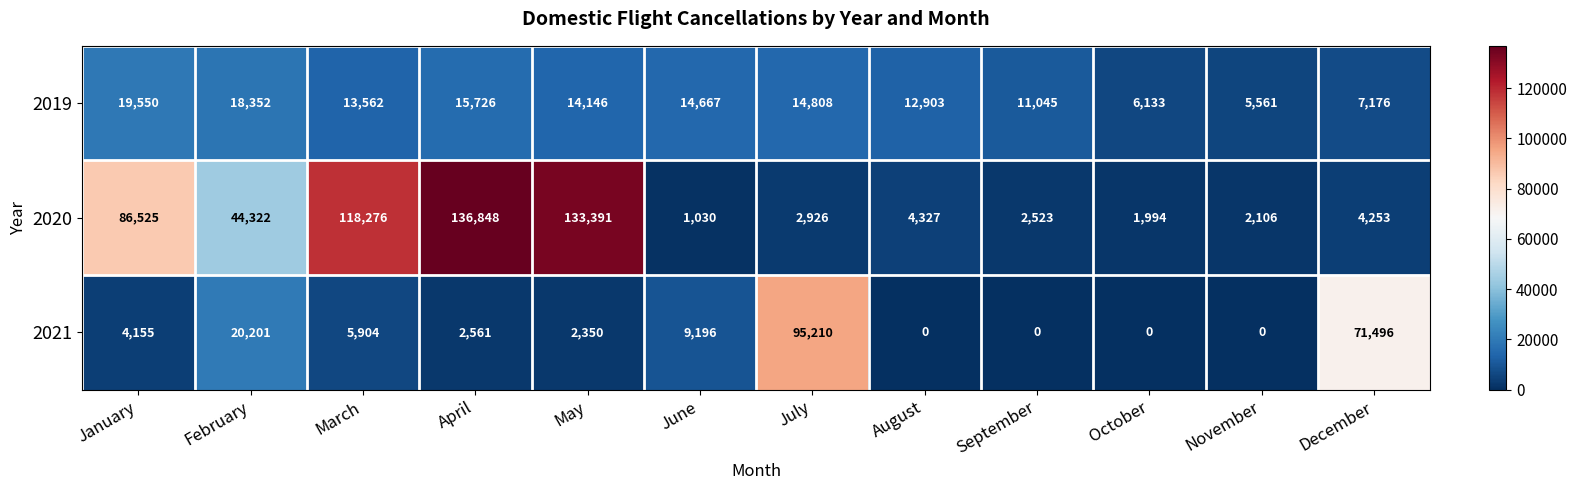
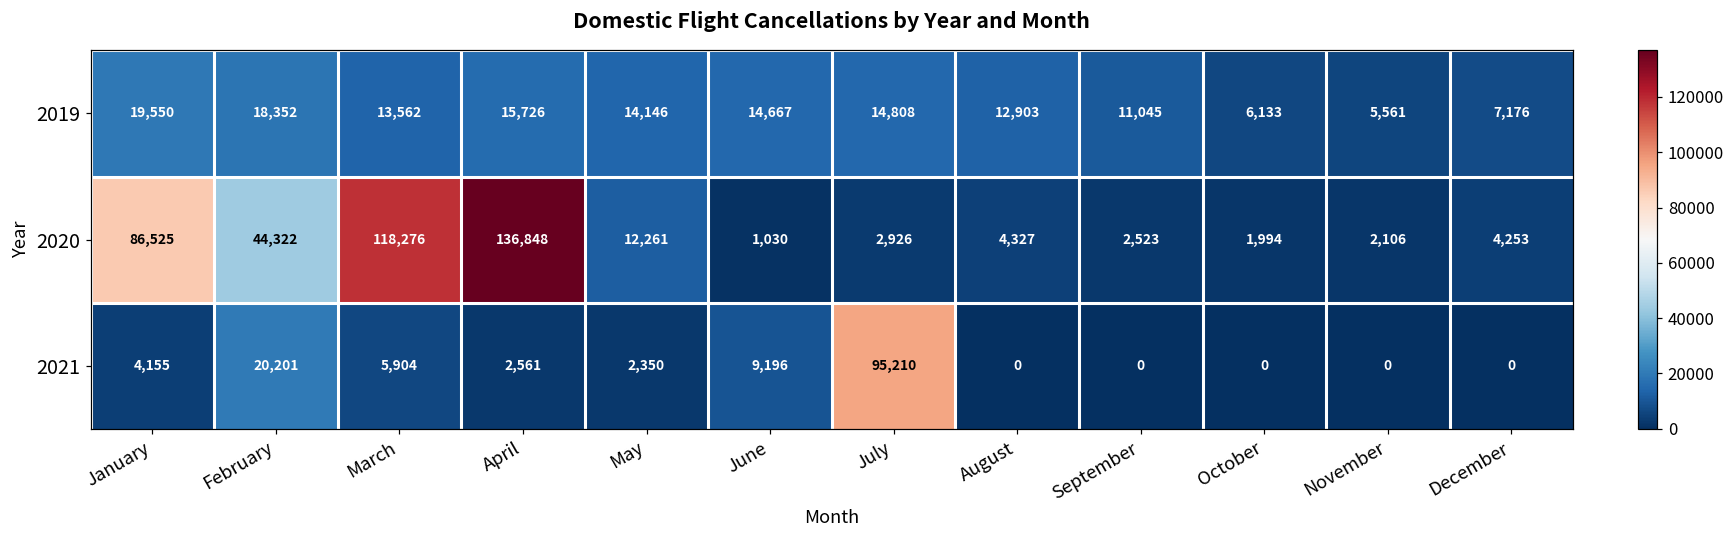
2020, May: 133,391 -> 12,261
2021, December: 71,496 -> 0
